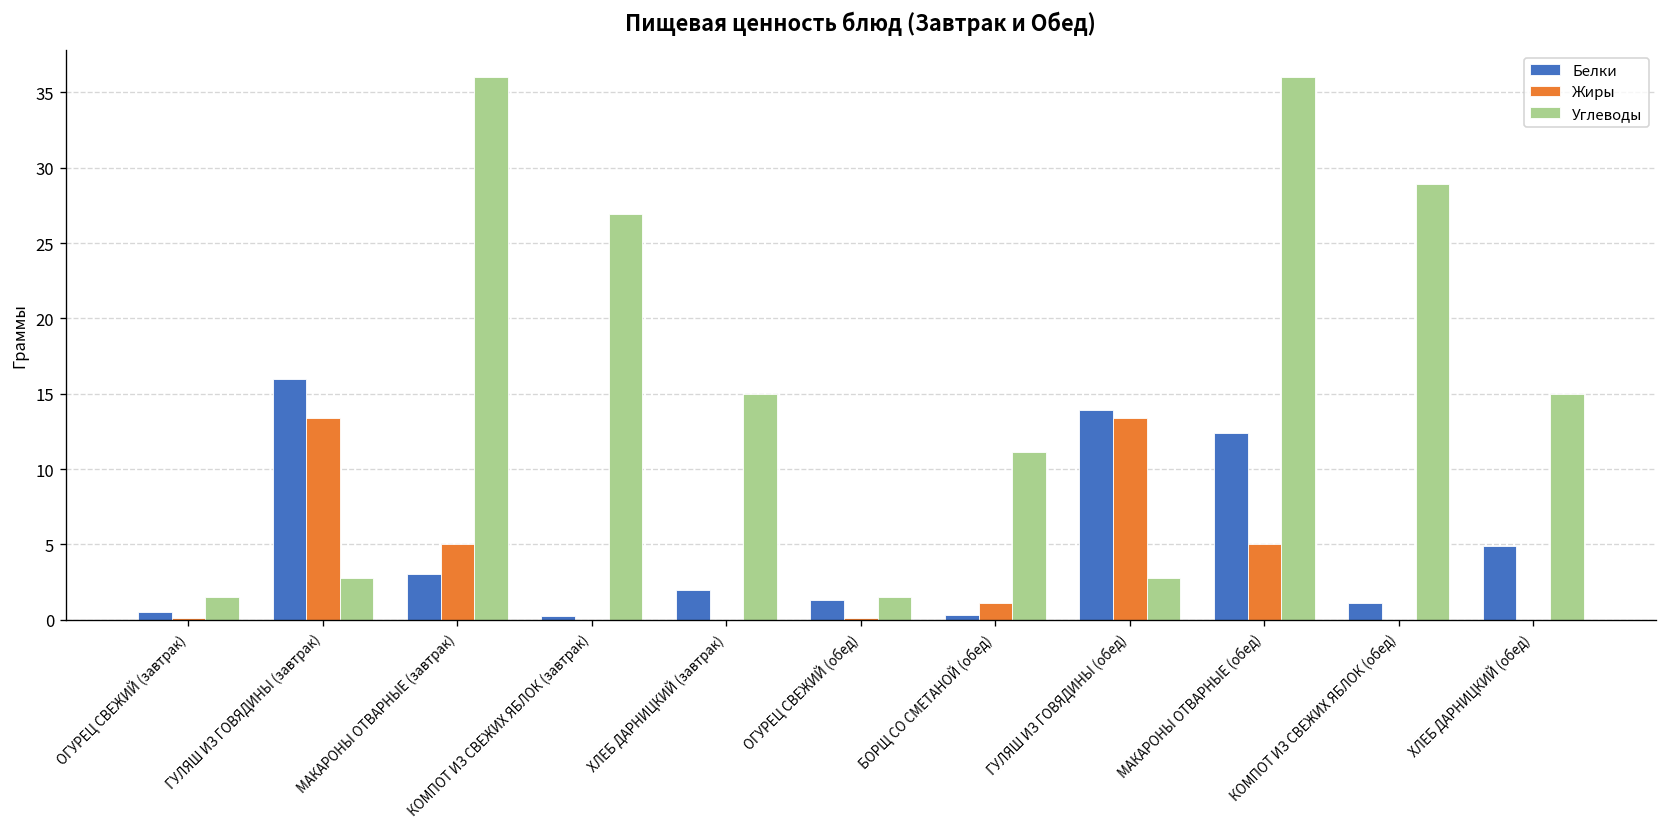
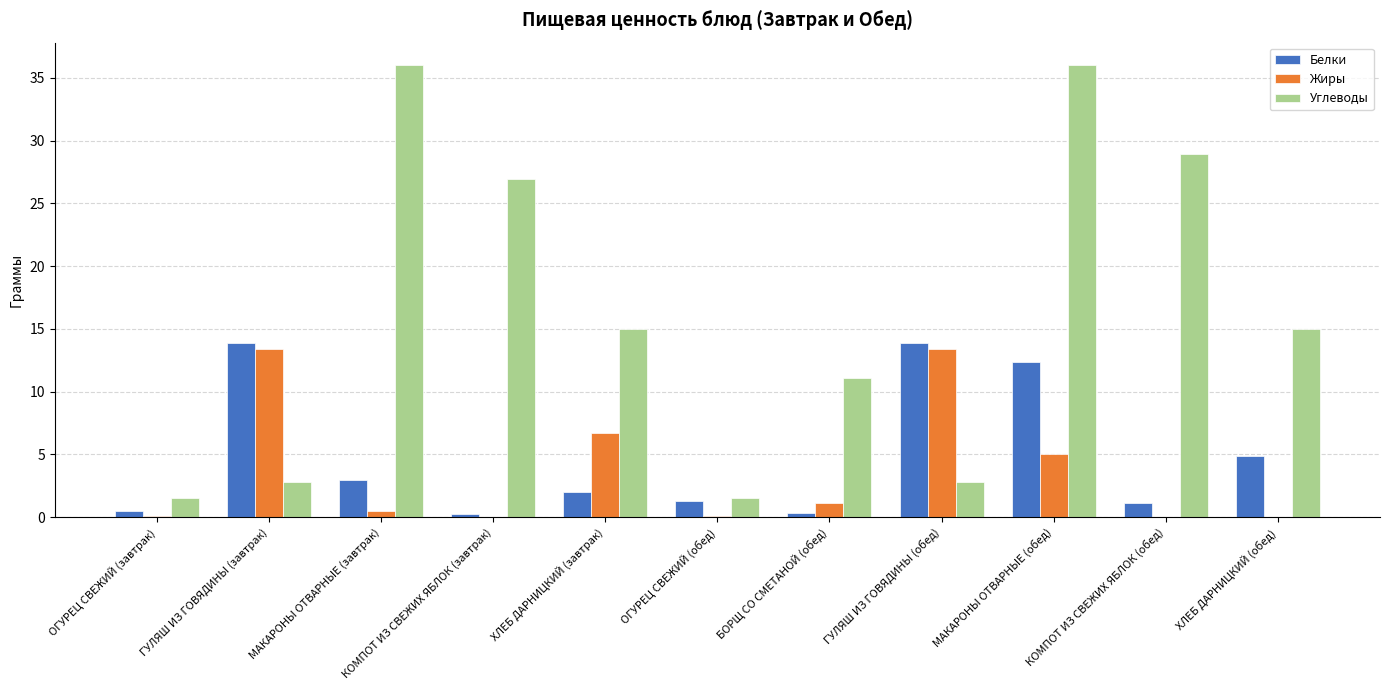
Белки, ГУЛЯШ ИЗ ГОВЯДИНЫ (завтрак): 16.0 -> 13.9
Жиры, МАКАРОНЫ ОТВАРНЫЕ (завтрак): 5.0 -> 0.5
Жиры, ХЛЕБ ДАРНИЦКИЙ (завтрак): 0.0 -> 6.7
